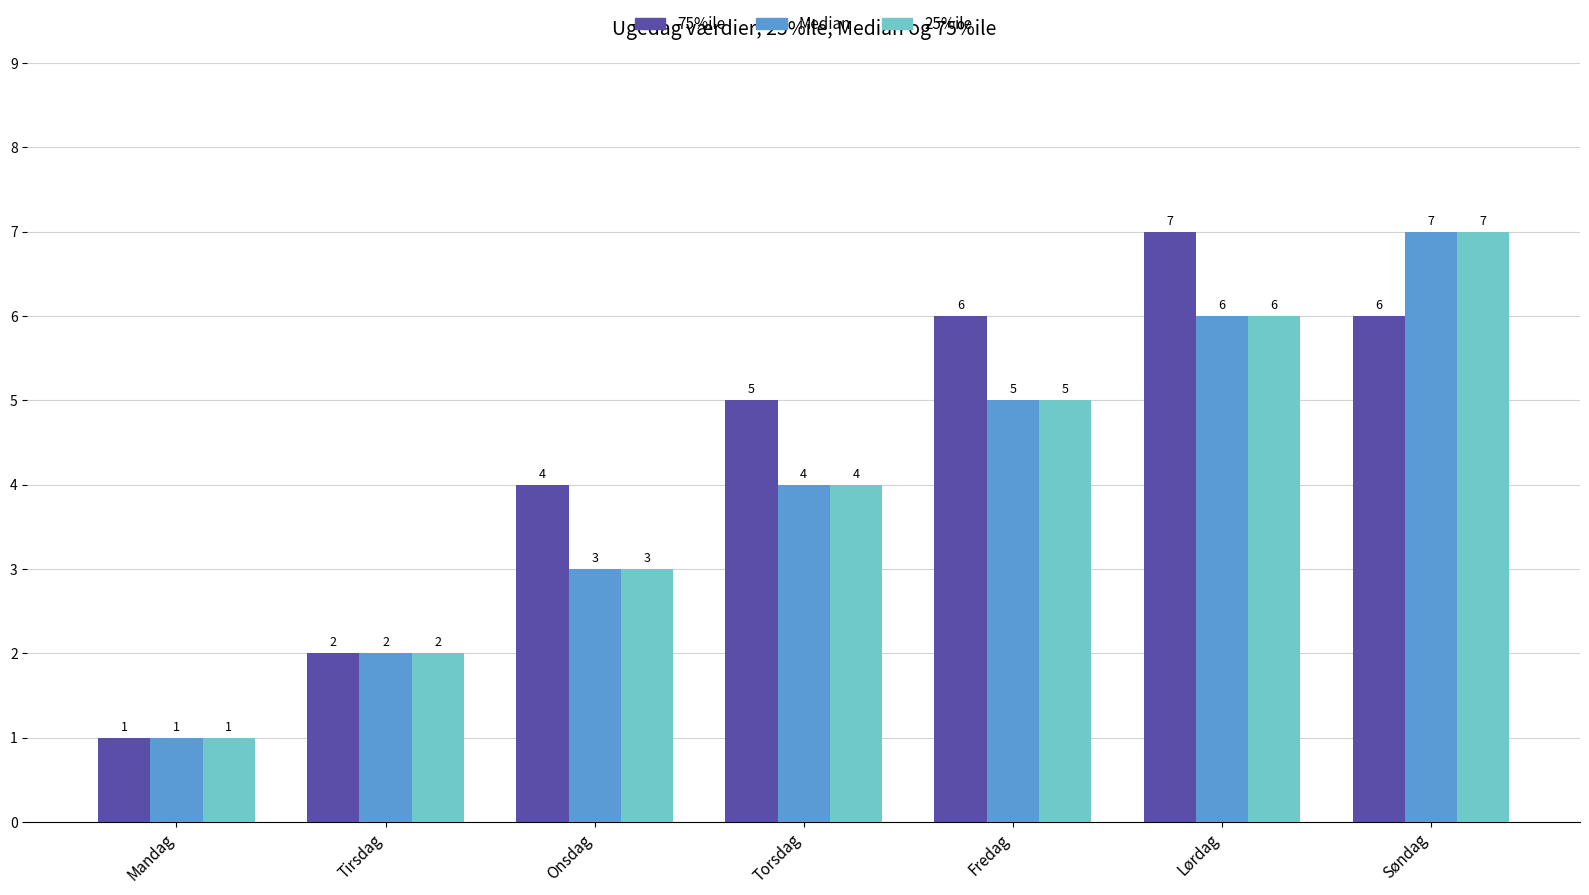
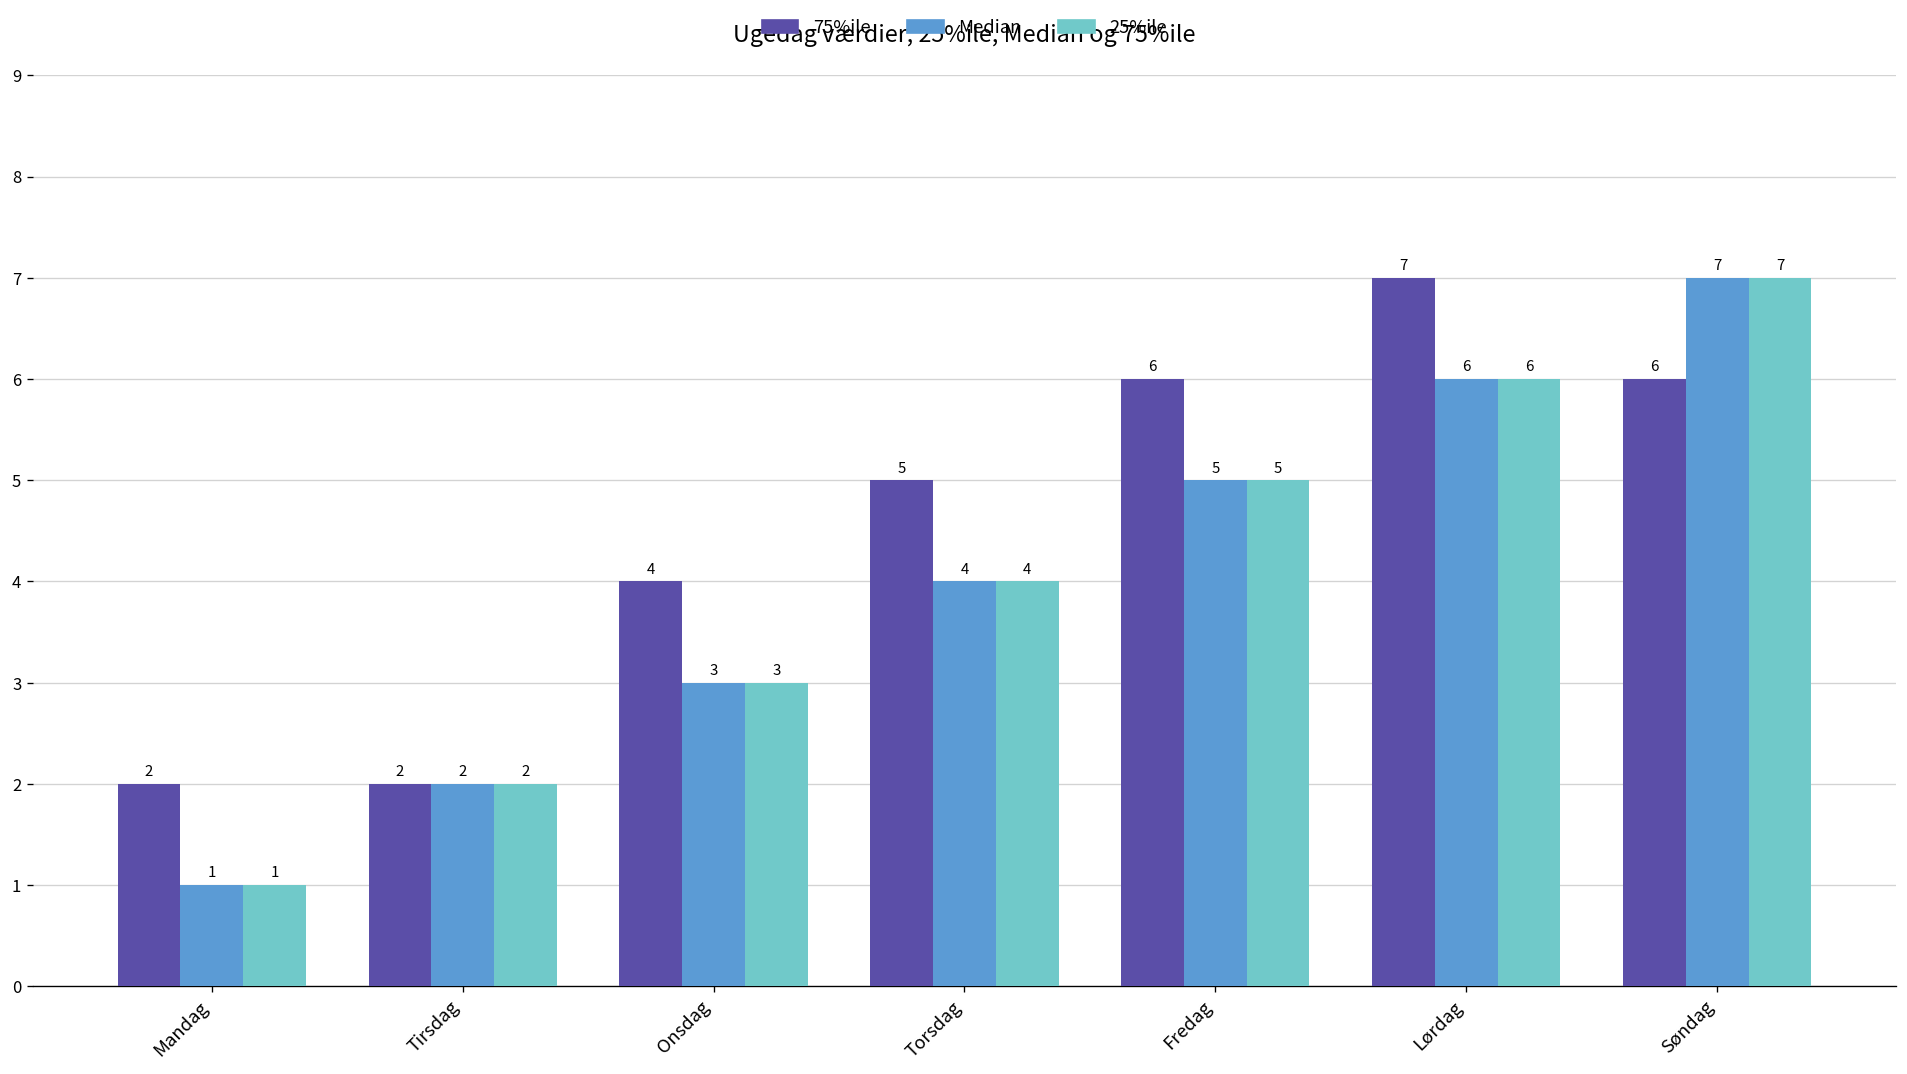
75%ile, Mandag: 1 -> 2
